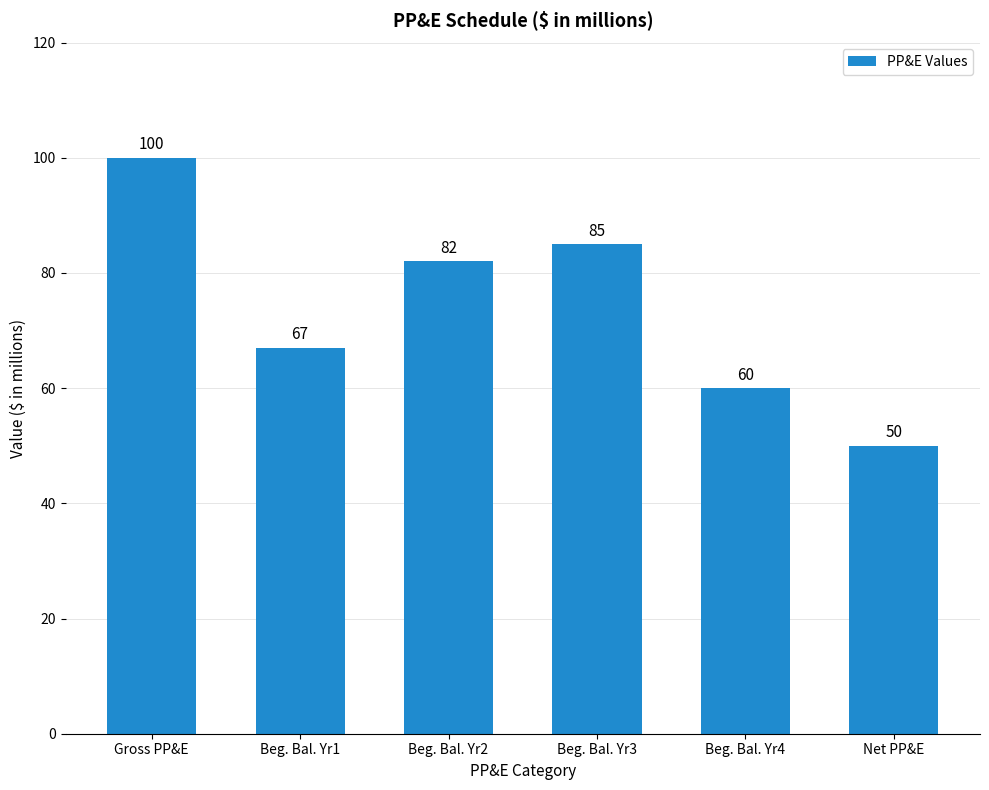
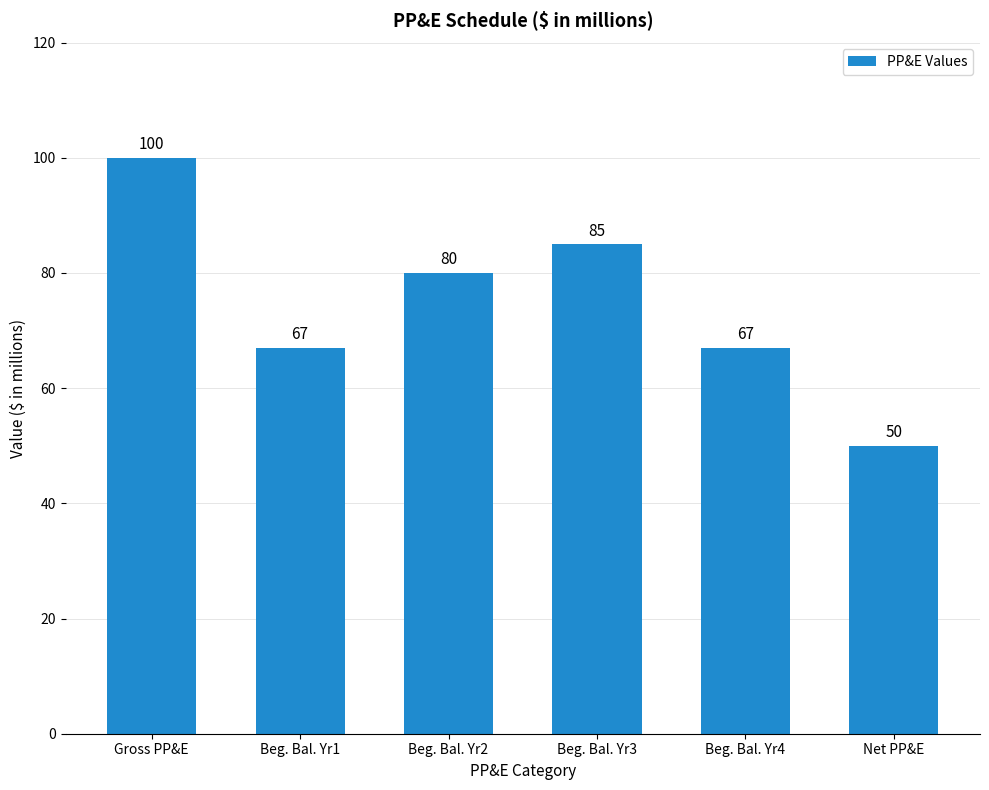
Beg. Bal. Yr2: 82 -> 80
Beg. Bal. Yr4: 60 -> 67
